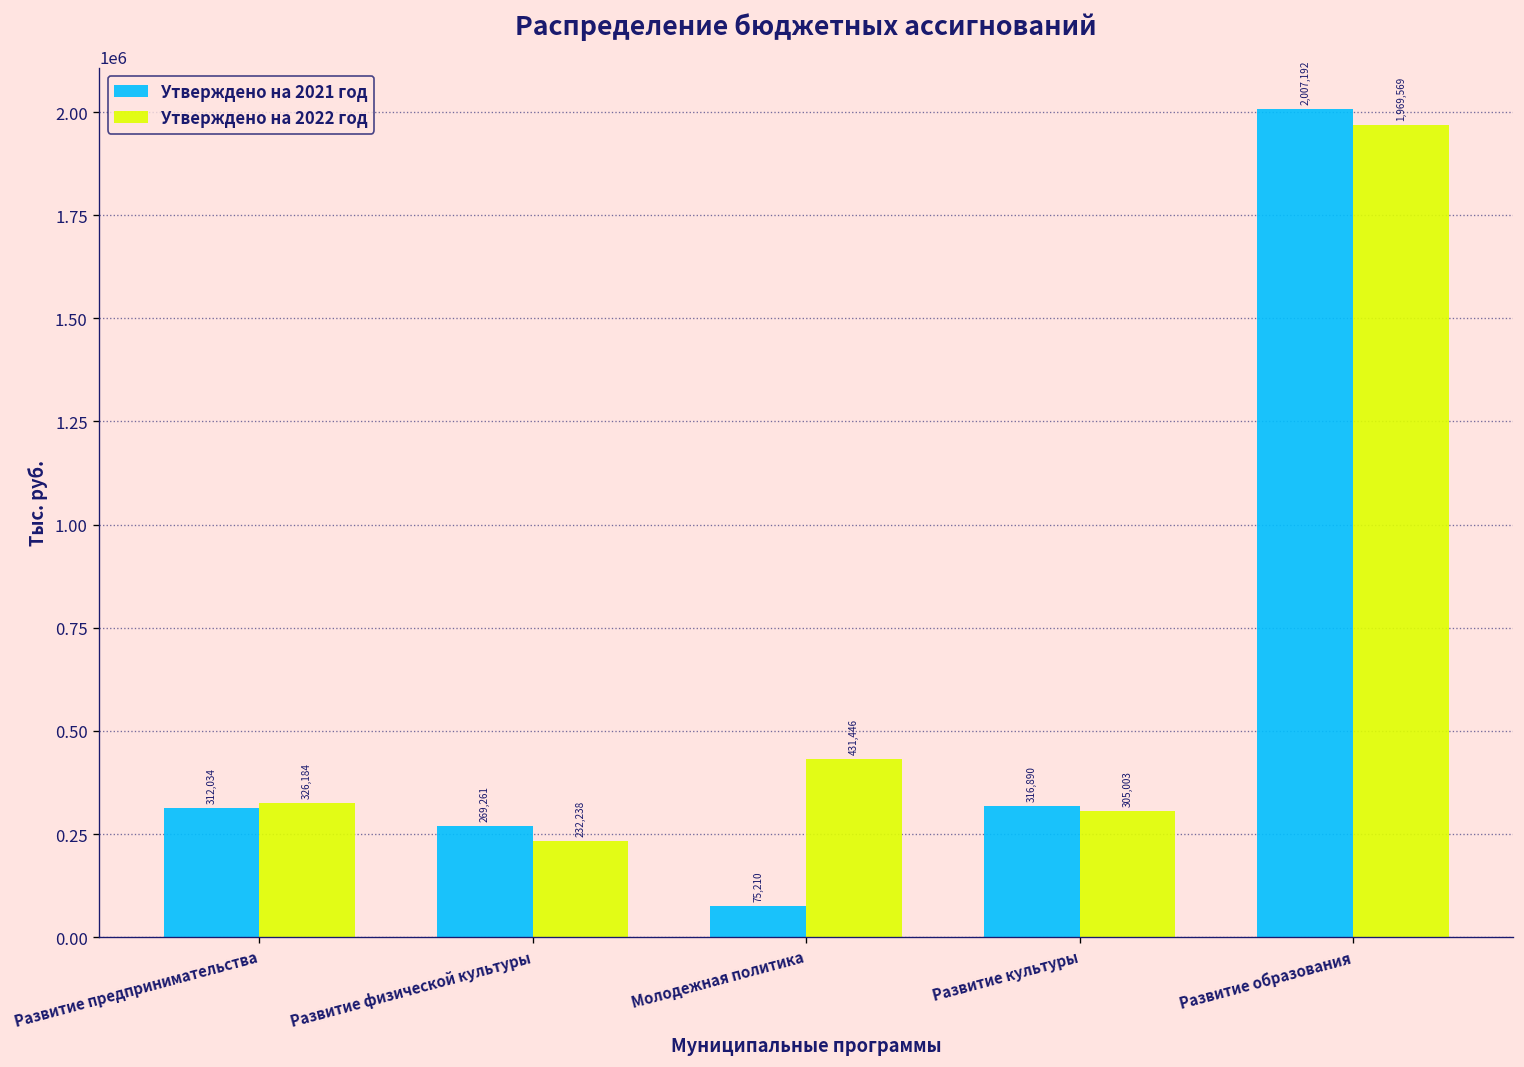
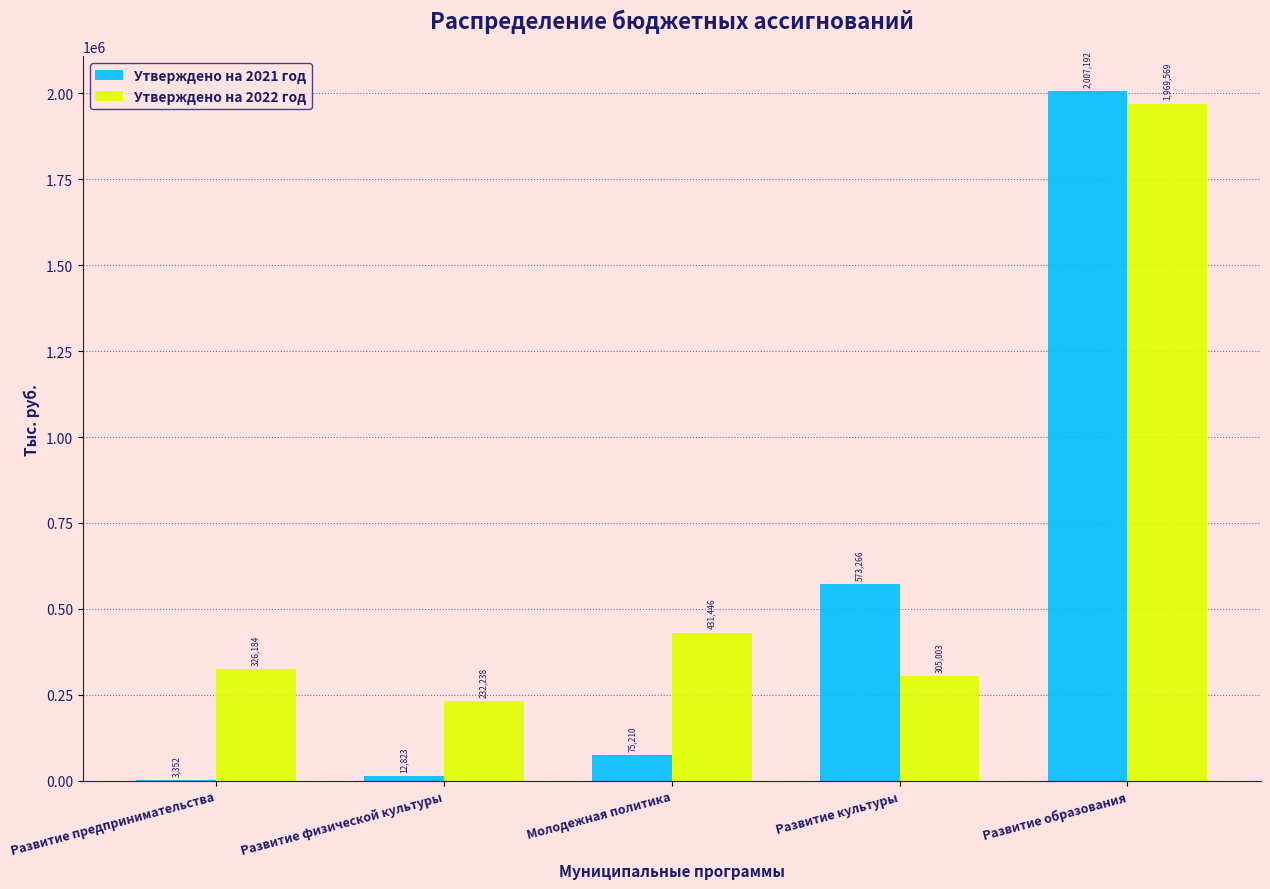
Утверждено на 2021 год, Развитие предпринимательства: 312,034 -> 3,352
Утверждено на 2021 год, Развитие физической культуры: 269,261 -> 12,823
Утверждено на 2021 год, Развитие культуры: 316,890 -> 573,266
